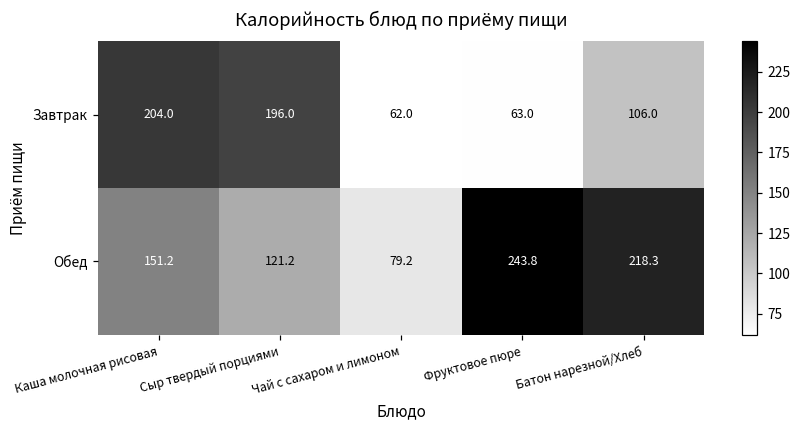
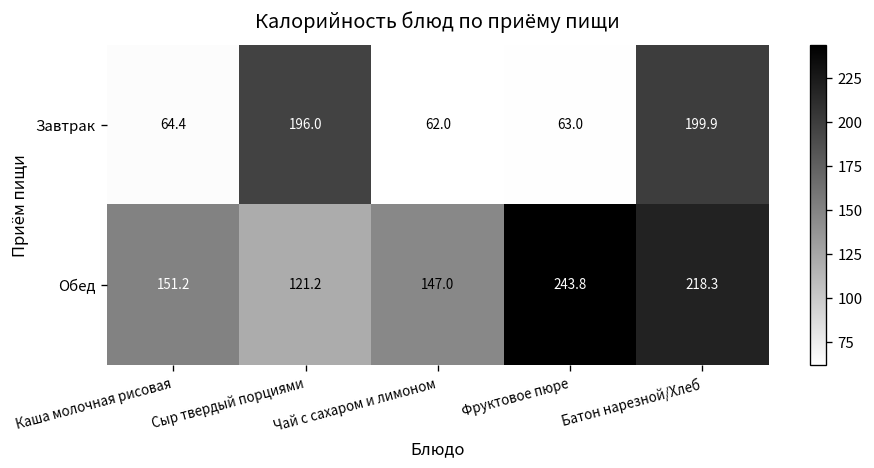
Завтрак, Каша молочная рисовая: 204.0 -> 64.4
Завтрак, Батон нарезной/Хлеб: 106.0 -> 199.9
Обед, Чай с сахаром и лимоном: 79.2 -> 147.0
